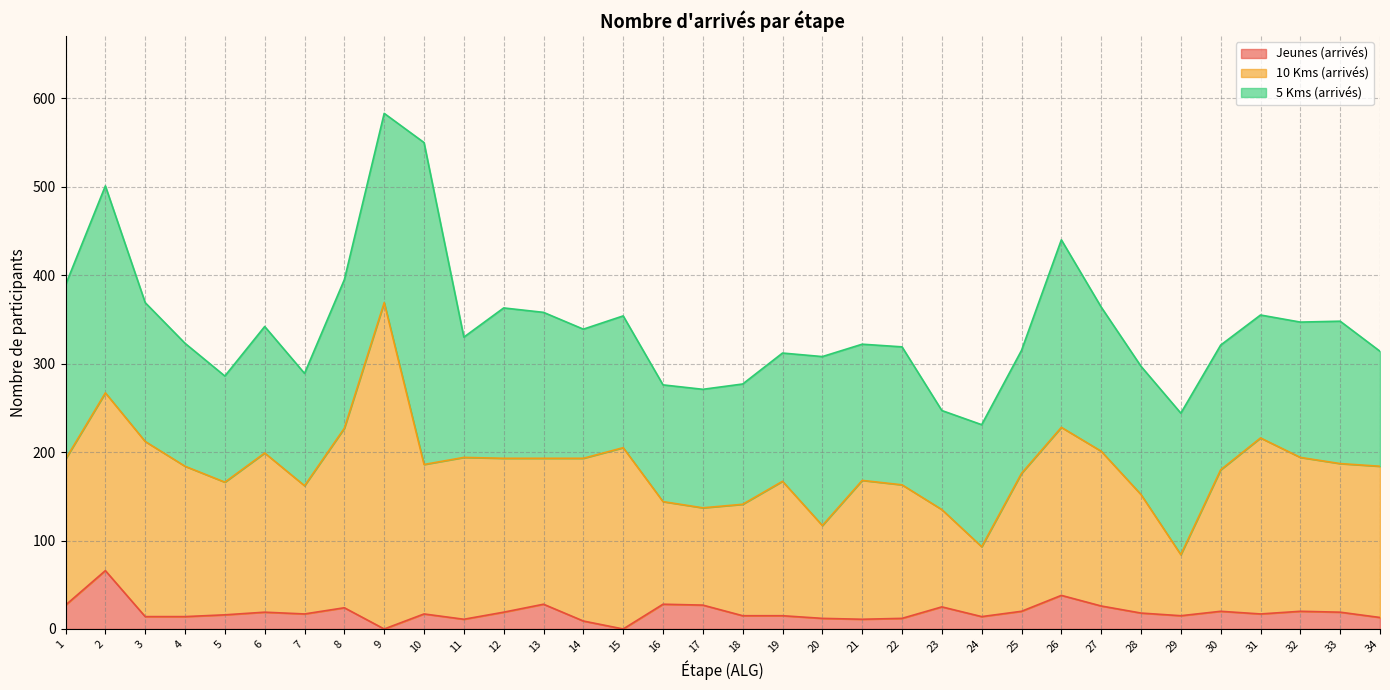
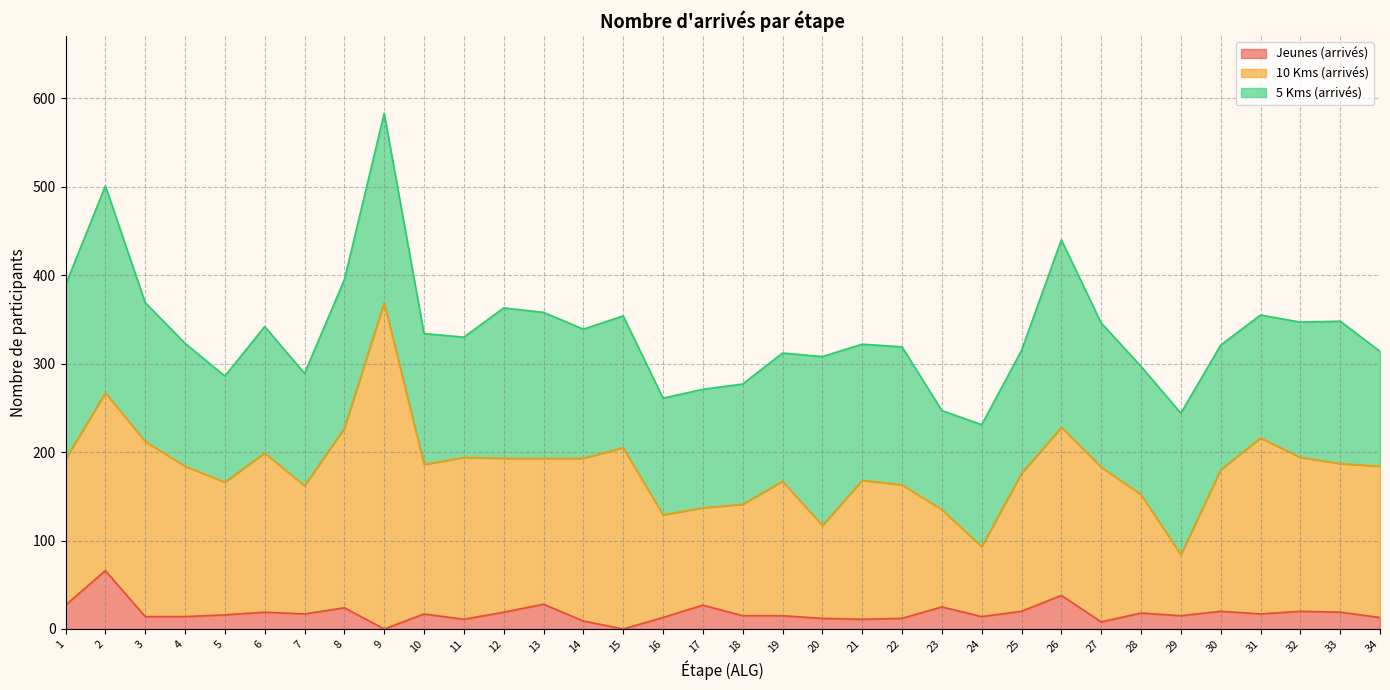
5 Kms (arrivés), 10: 360 -> 150
Jeunes (arrivés), 16: 30 -> 10
Jeunes (arrivés), 27: 30 -> 10
